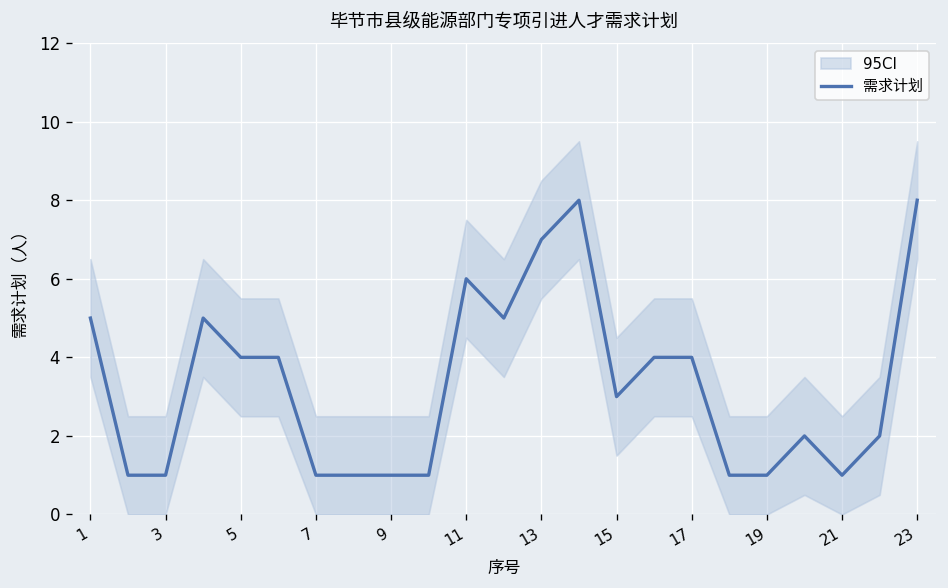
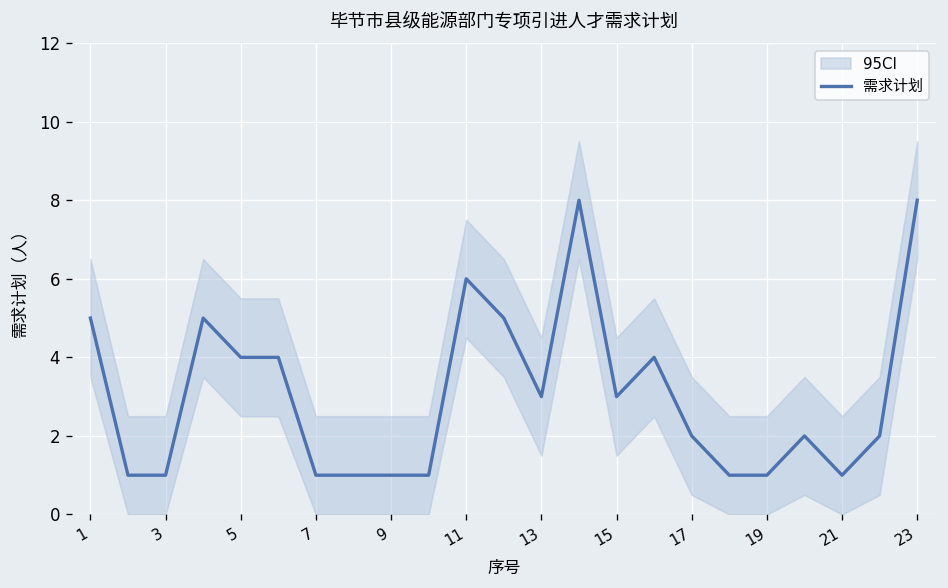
需求计划, 13: 7 -> 3
需求计划, 17: 4 -> 2
